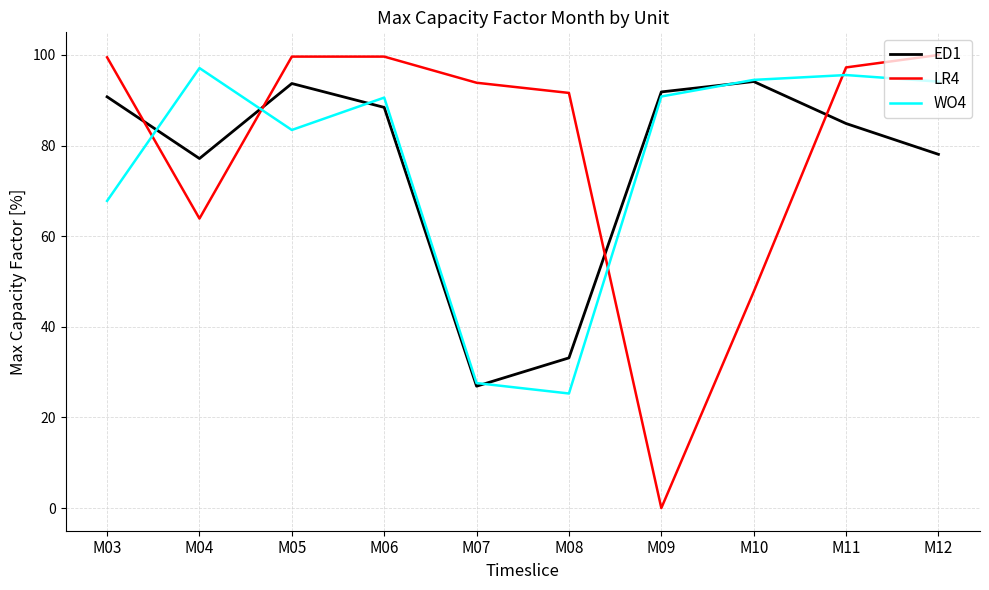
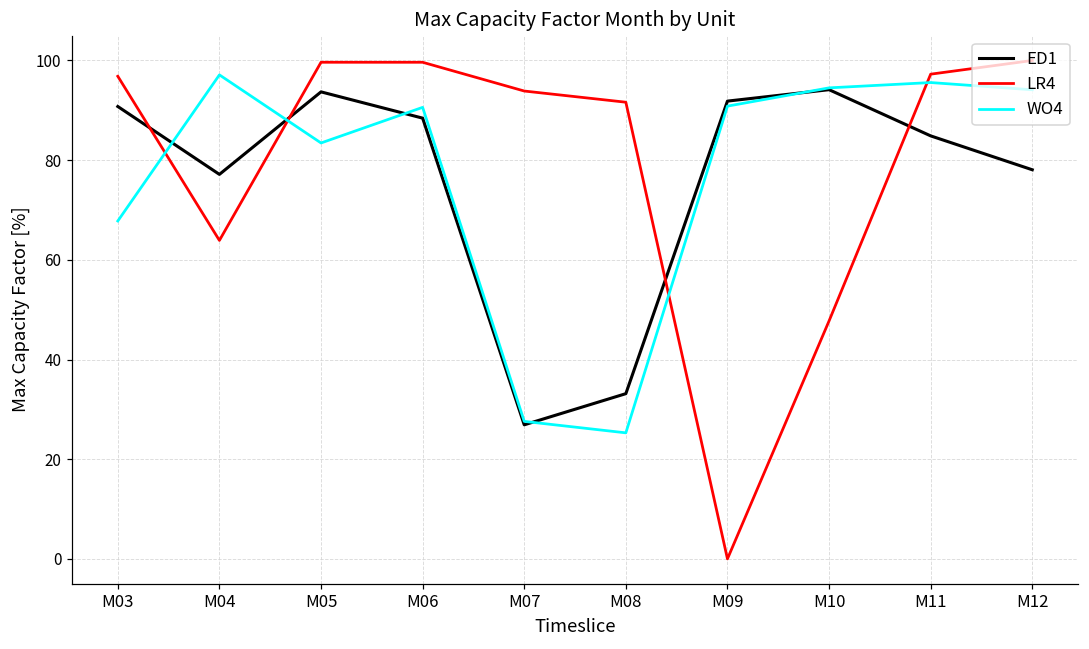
LR4, M03: 99 -> 97
